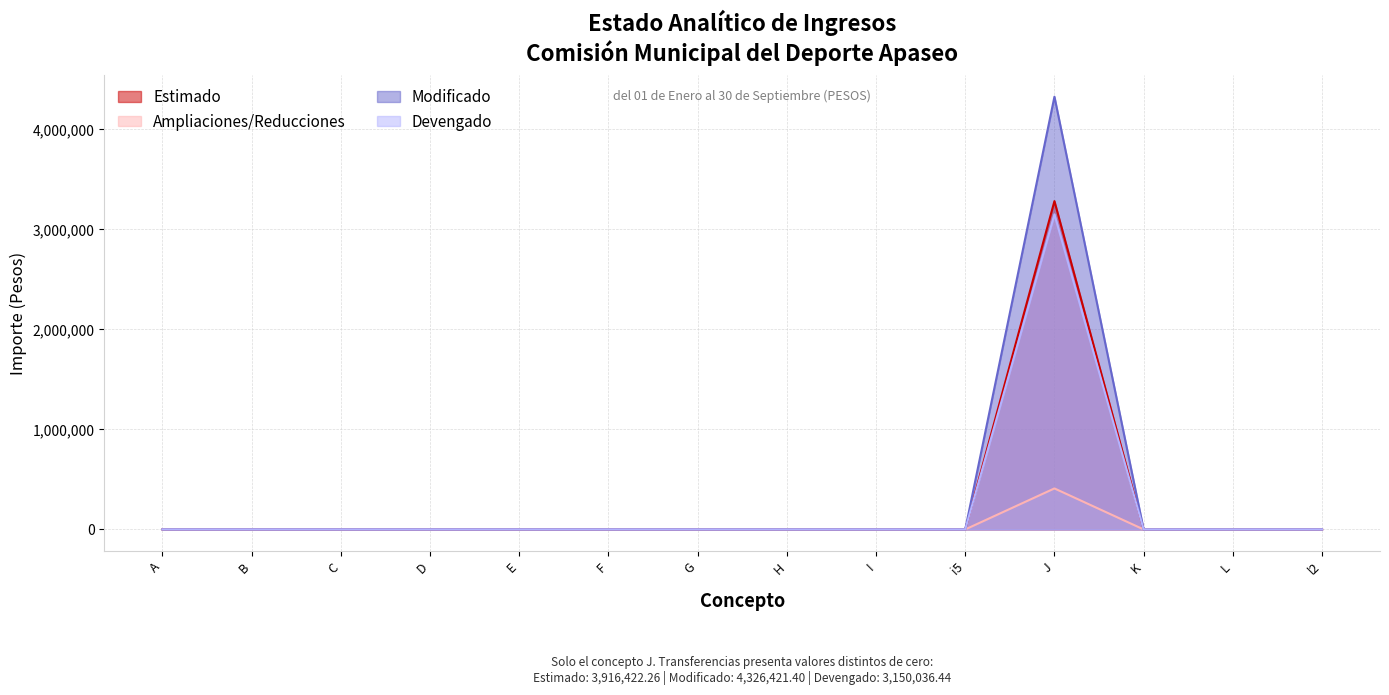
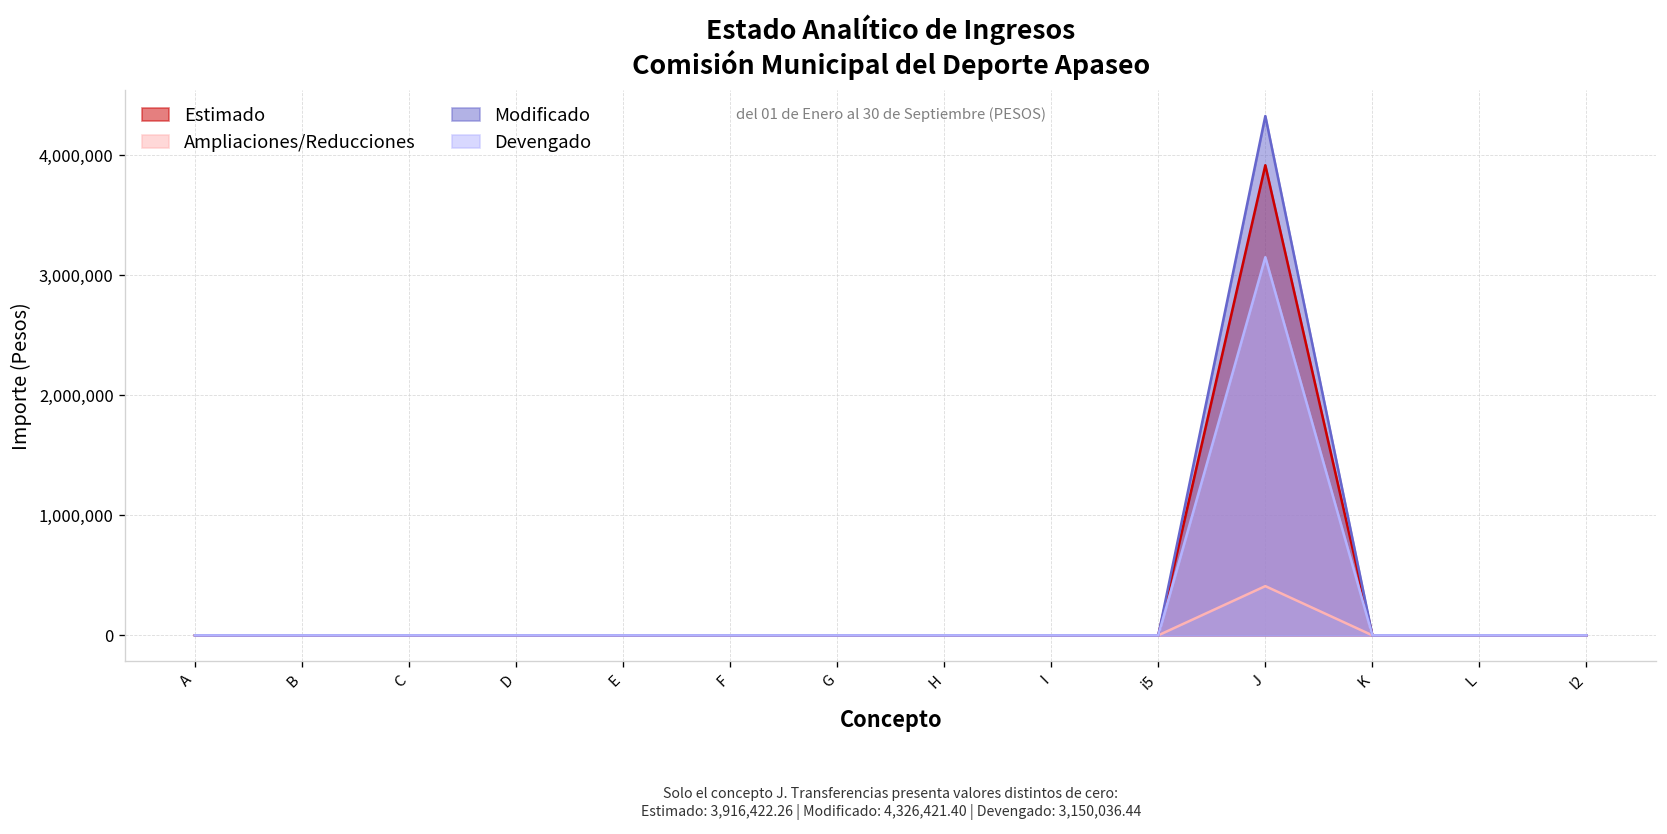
Estimado, J: 3,280,000 -> 3,920,000
